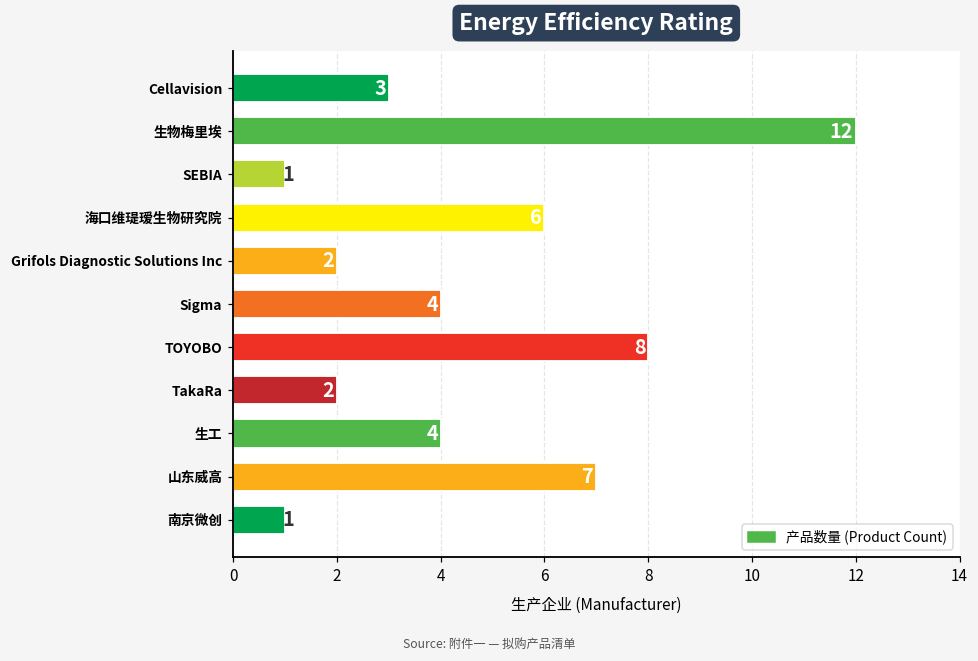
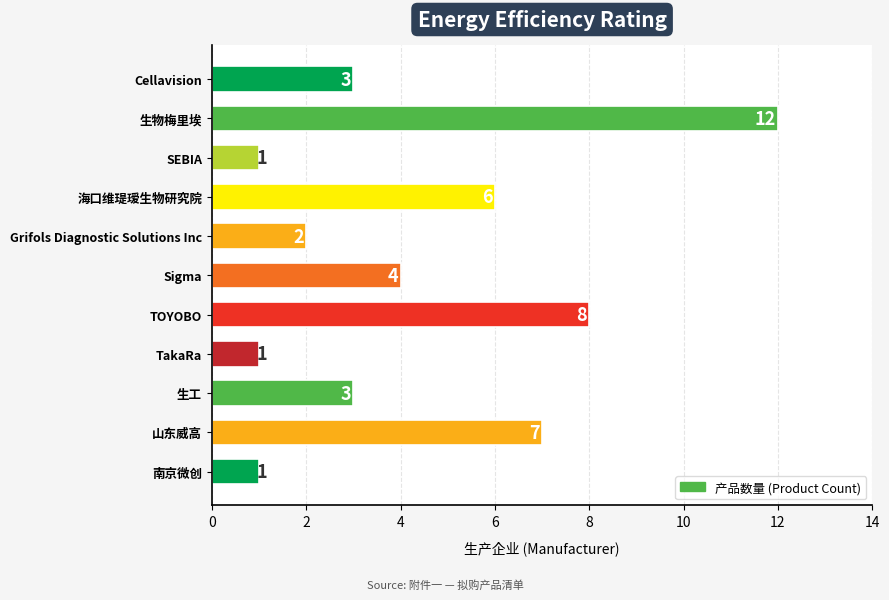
TakaRa: 2 -> 1
生工: 4 -> 3
